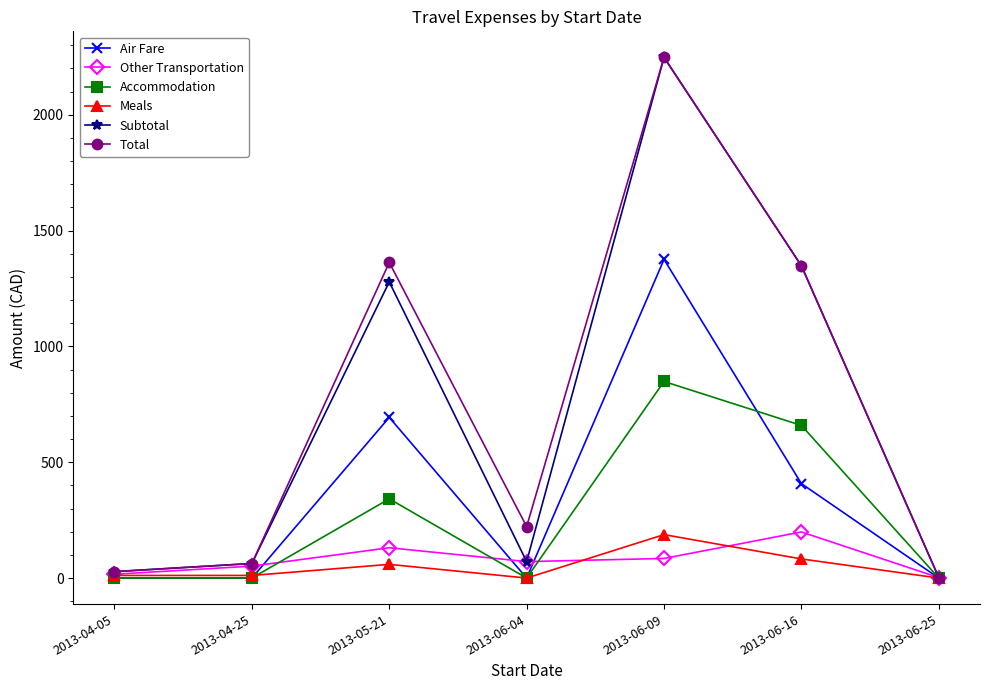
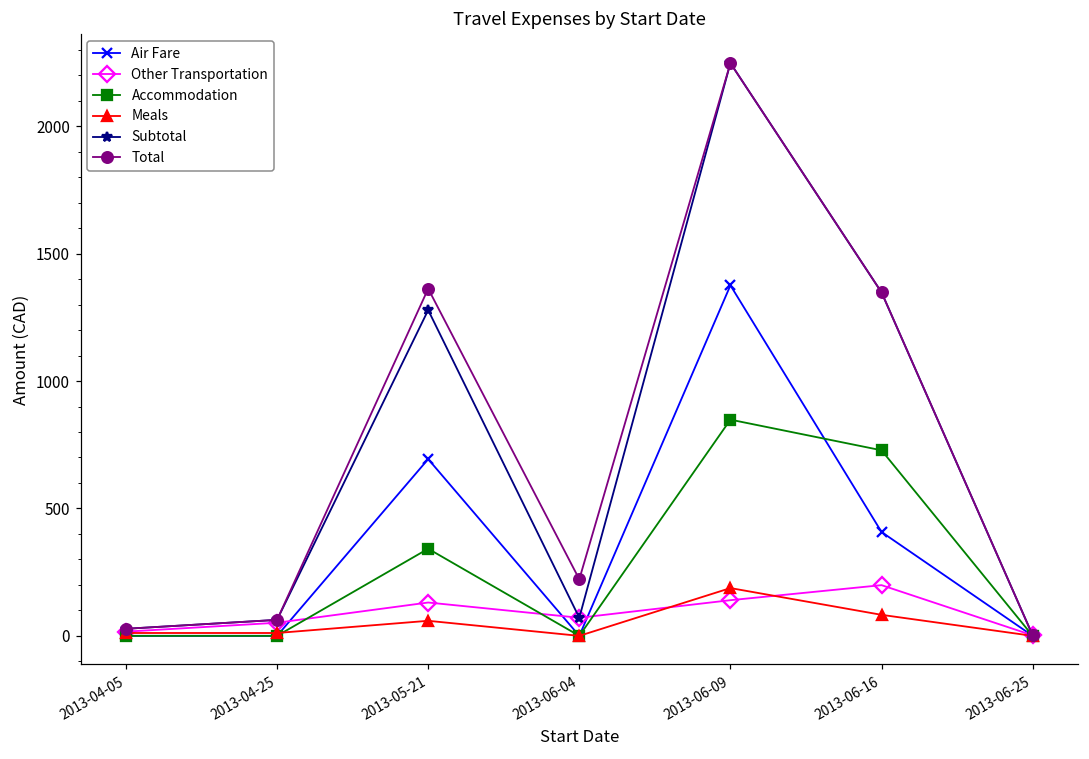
Other Transportation, 2013-06-09: 80 -> 140
Accommodation, 2013-06-16: 660 -> 730
